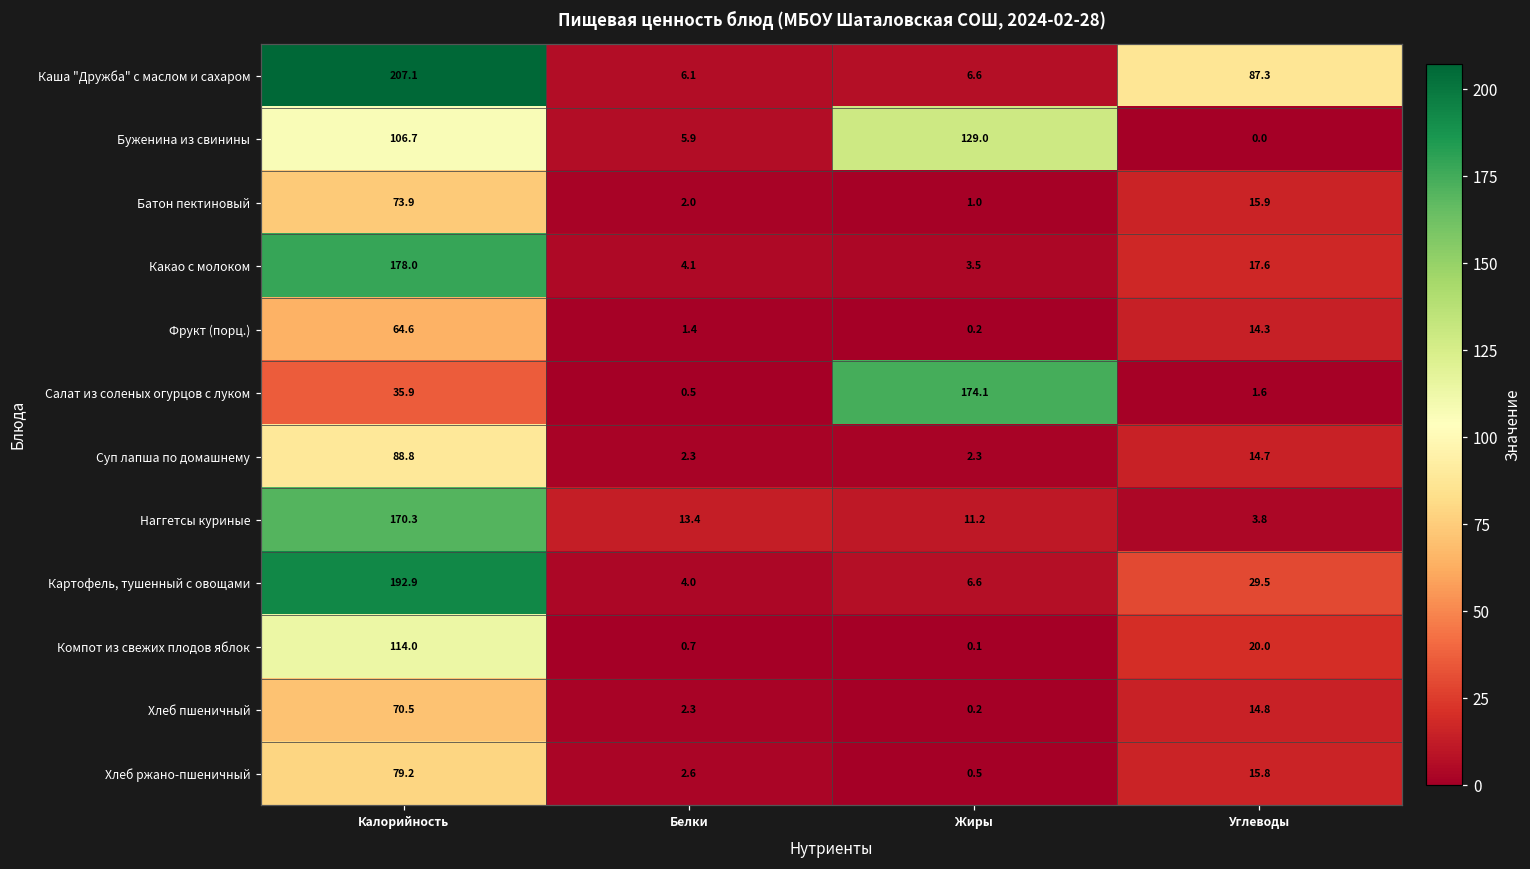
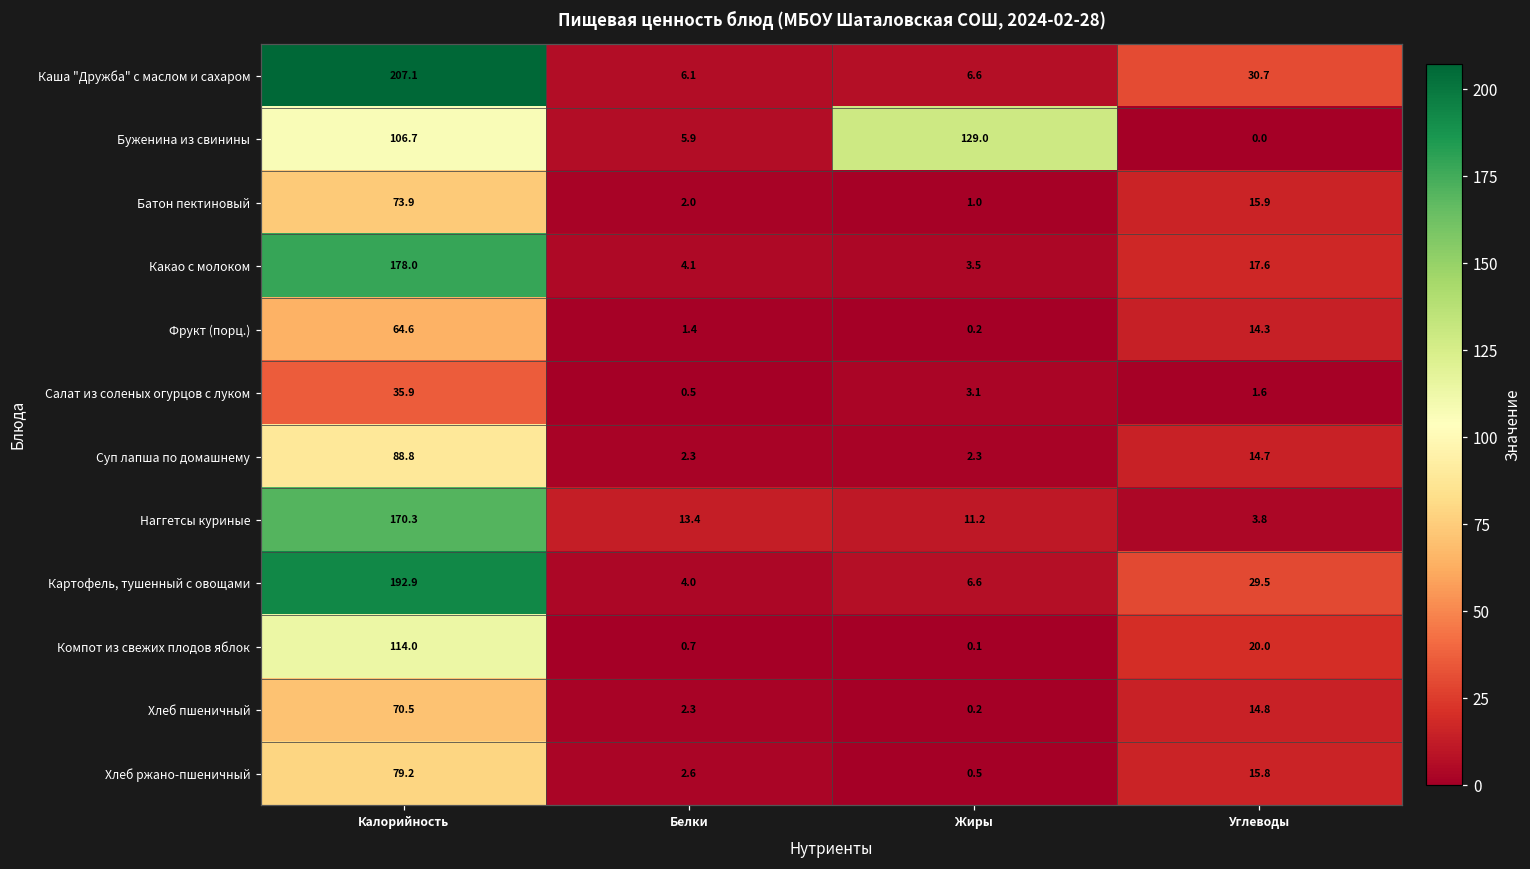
Каша "Дружба" с маслом и сахаром, Углеводы: 87.3 -> 30.7
Салат из соленых огурцов с луком, Жиры: 174.1 -> 3.1
